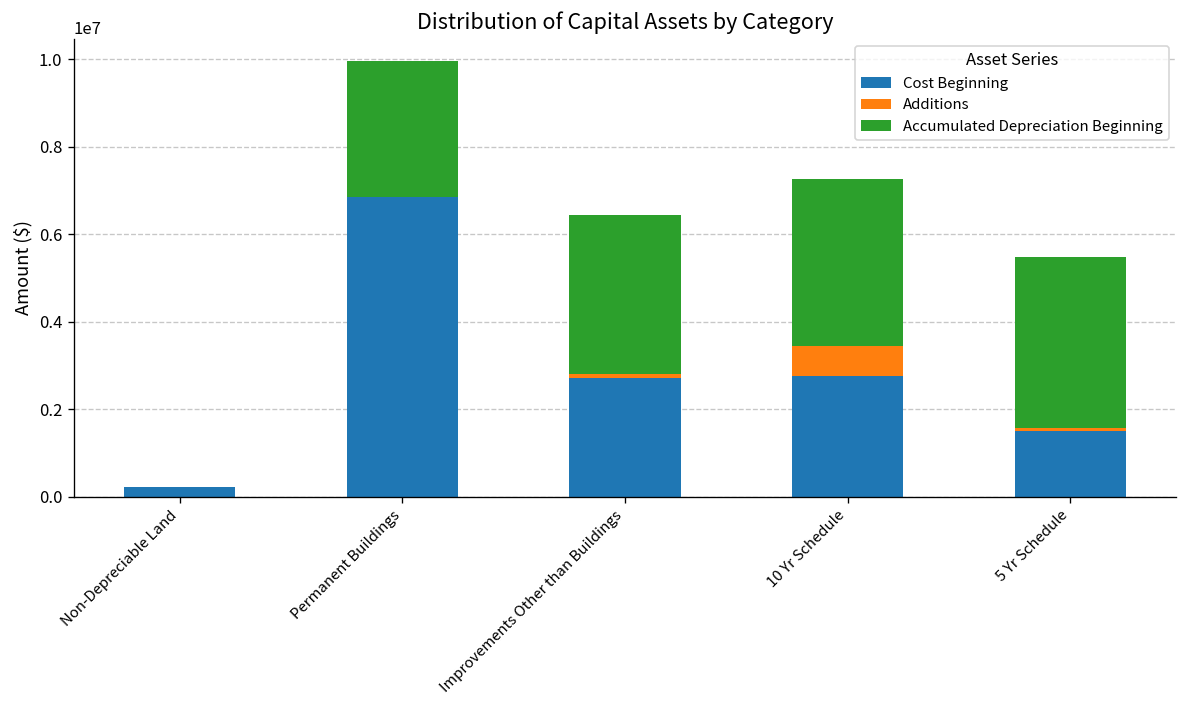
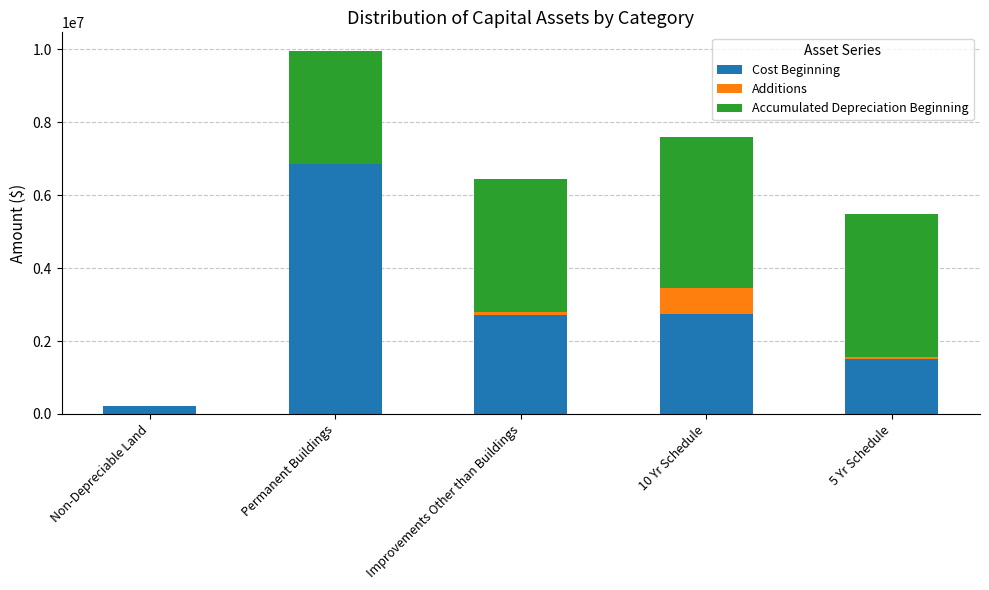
Accumulated Depreciation Beginning, 10 Yr Schedule: 3800000 -> 4100000
